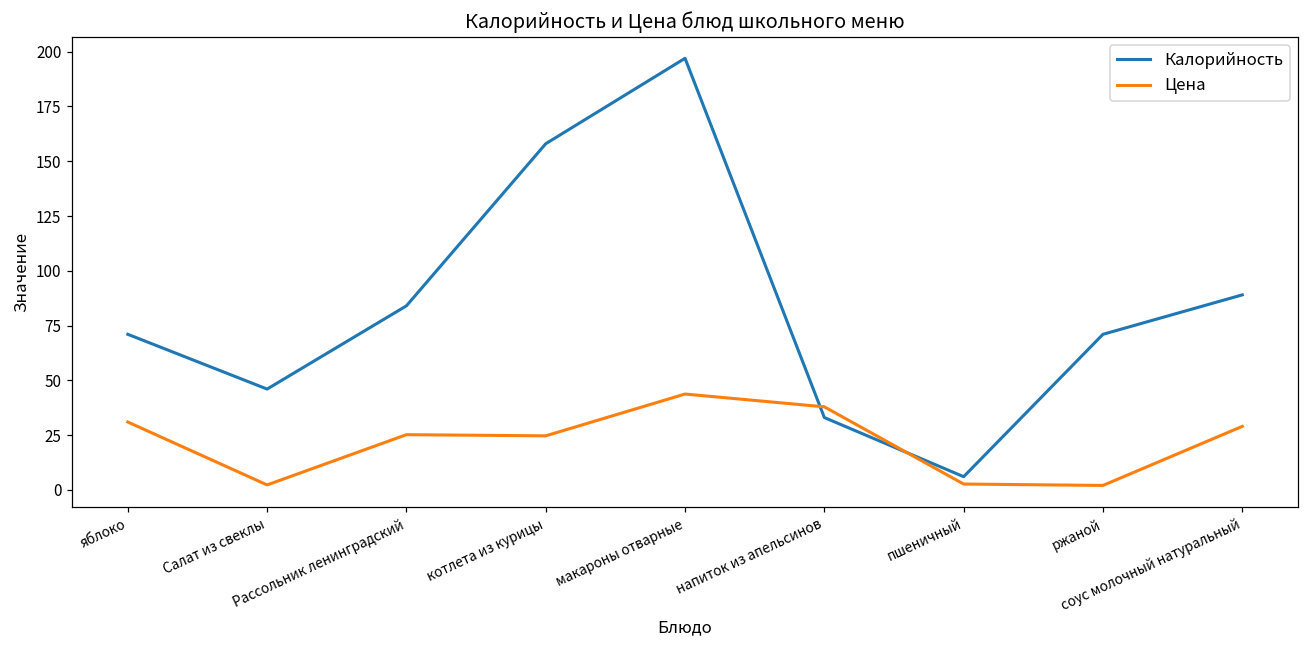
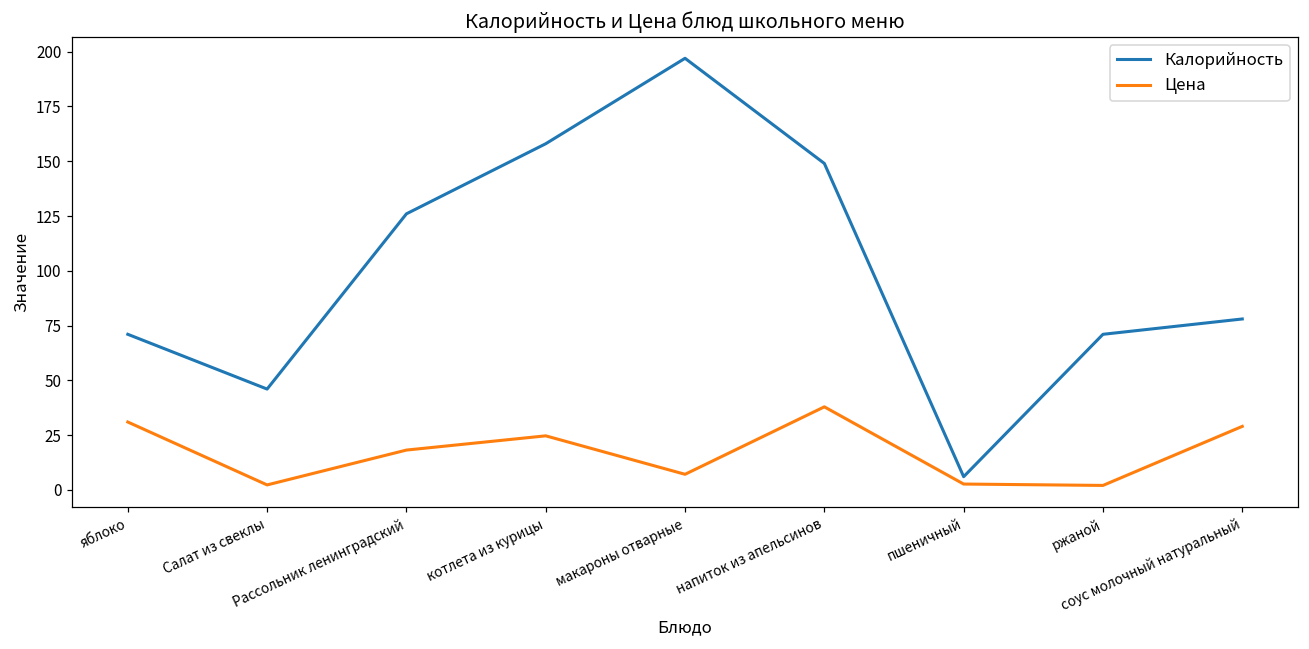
Калорийность, Рассольник ленинградский: 84 -> 126
Цена, Рассольник ленинградский: 25 -> 18
Цена, макароны отварные: 44 -> 7
Калорийность, напиток из апельсинов: 33 -> 149
Калорийность, соус молочный натуральный: 89 -> 78
